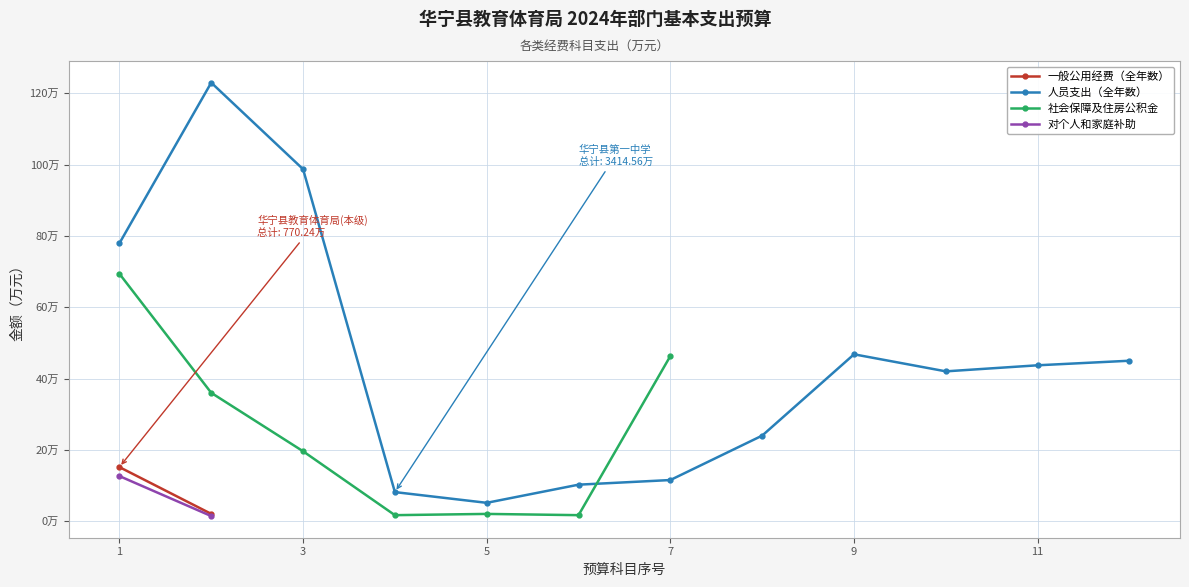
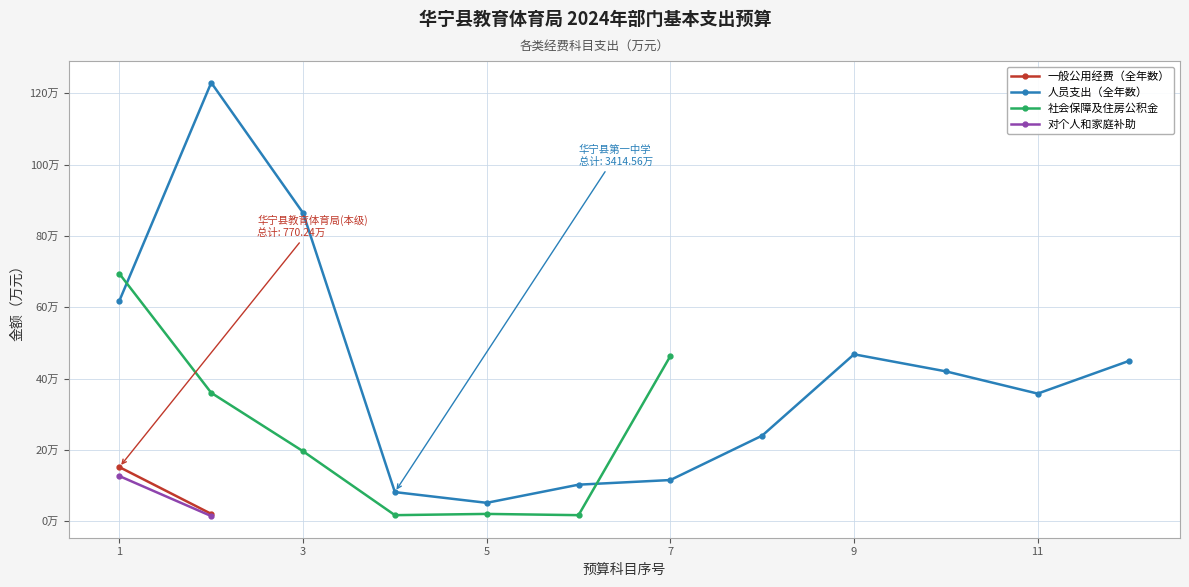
人员支出（全年数）, 1: 78万 -> 62万
人员支出（全年数）, 3: 99万 -> 86万
人员支出（全年数）, 11: 44万 -> 36万
